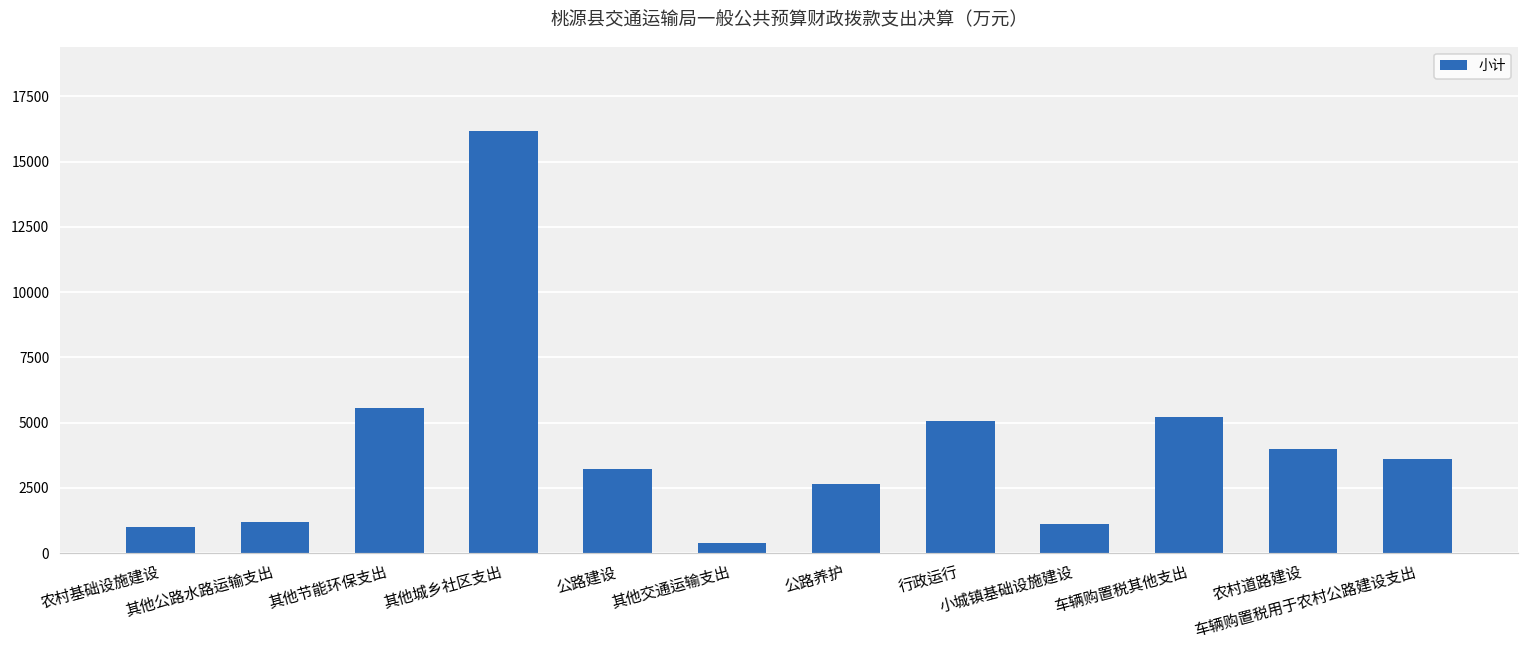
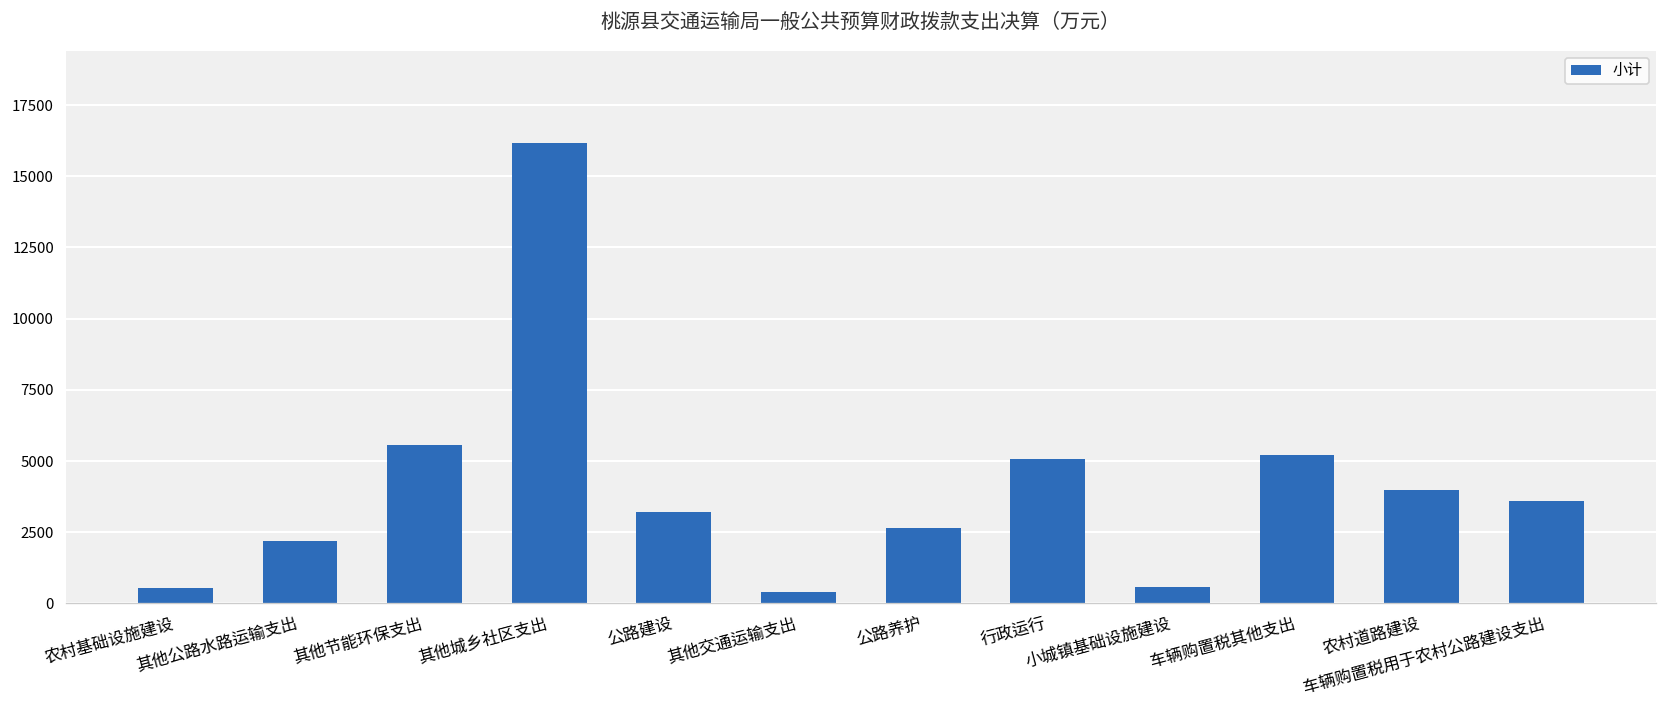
农村基础设施建设: 1000 -> 600
其他公路水路运输支出: 1200 -> 2200
小城镇基础设施建设: 1100 -> 600
